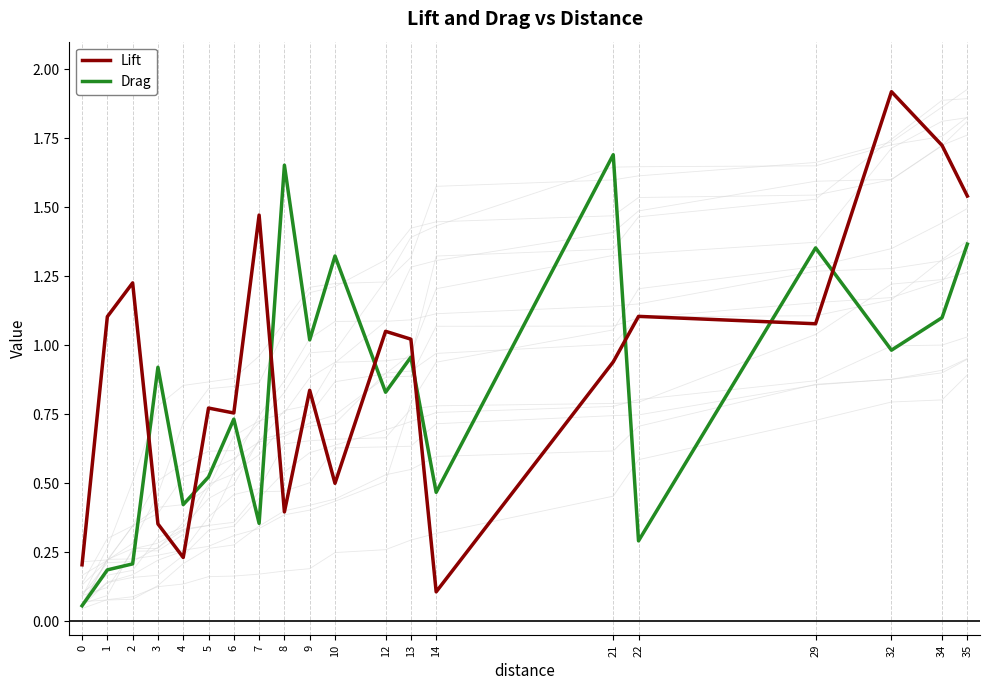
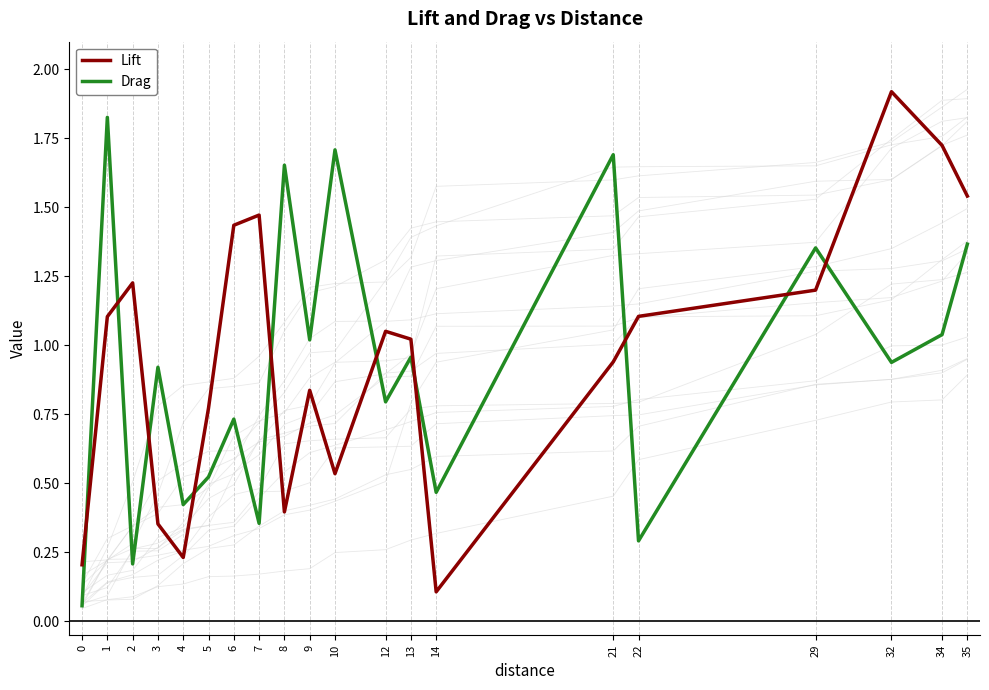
Drag, 1: 0.19 -> 1.83
Lift, 6: 0.75 -> 1.44
Lift, 10: 0.50 -> 0.54
Drag, 10: 1.32 -> 1.71
Drag, 12: 0.83 -> 0.80
Lift, 29: 1.08 -> 1.20
Drag, 32: 0.98 -> 0.94
Drag, 34: 1.10 -> 1.04
